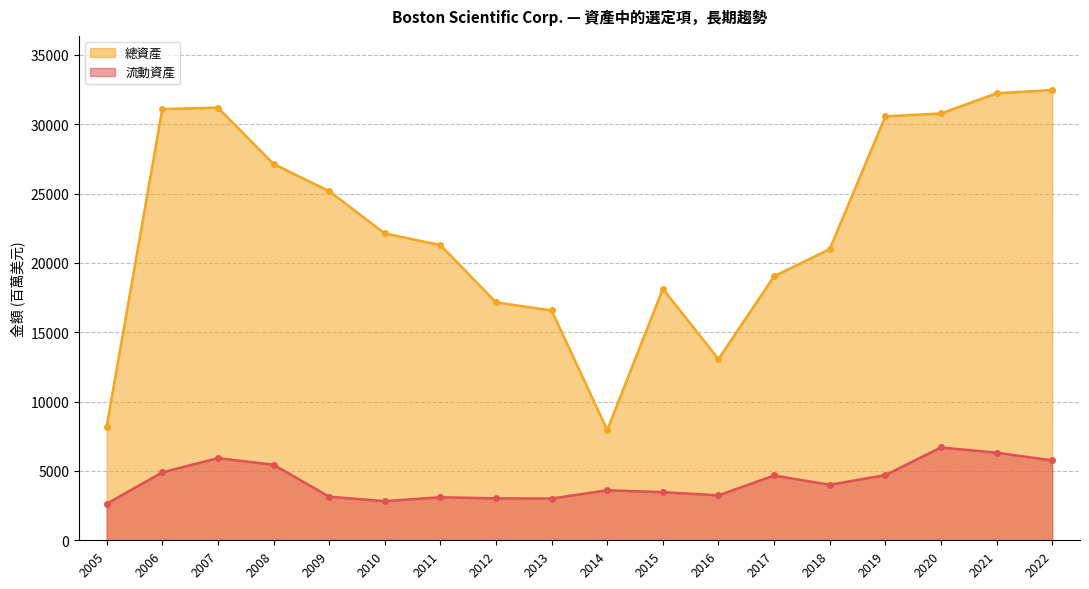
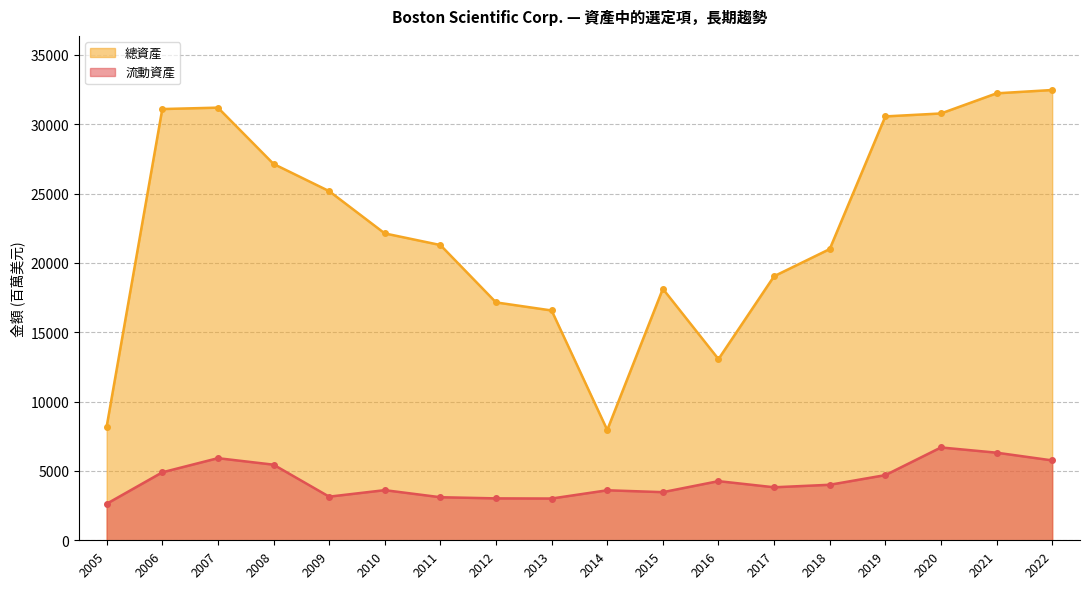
流動資產, 2010: 2800 -> 3600
流動資產, 2016: 3200 -> 4300
流動資產, 2017: 4700 -> 3800
